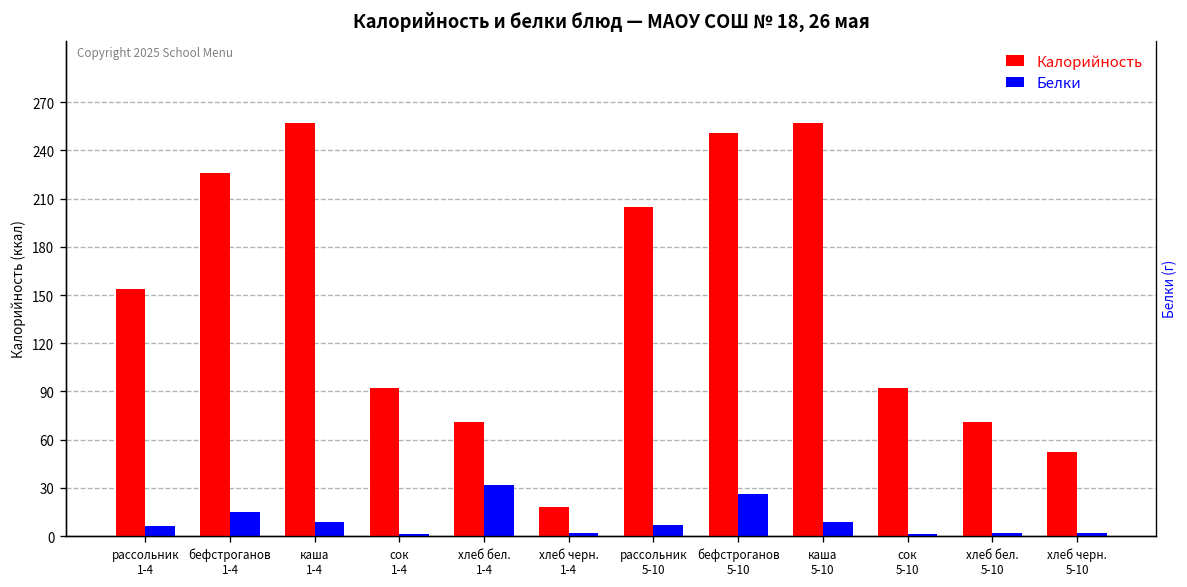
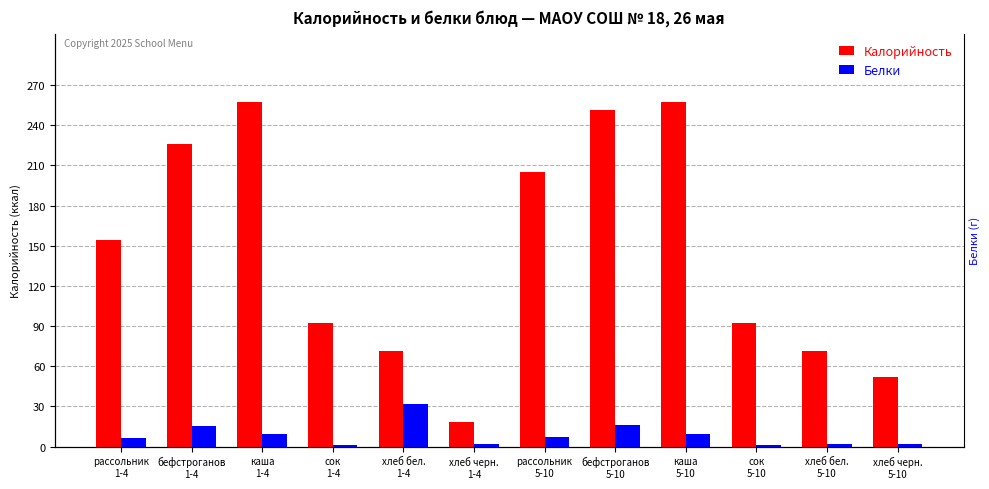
Белки, бефстроганов 5-10: 26 -> 16
